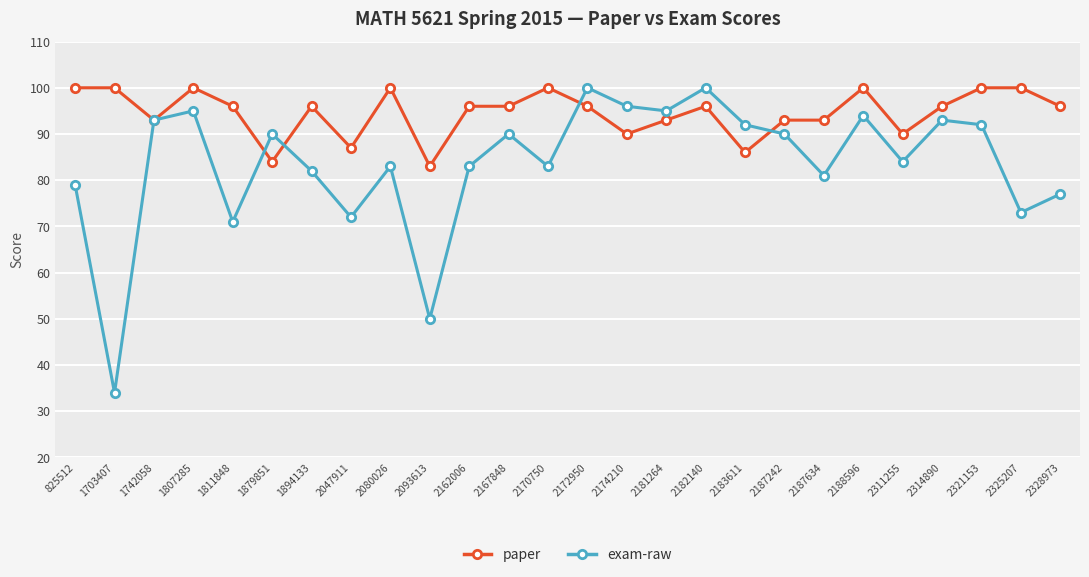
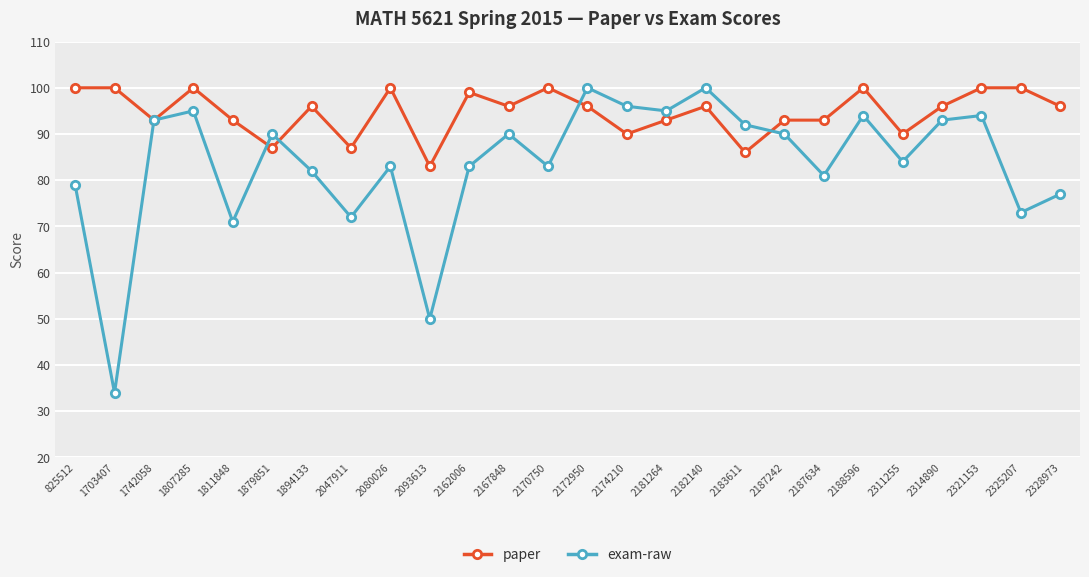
paper, 1811848: 96 -> 93
paper, 1879851: 84 -> 87
paper, 2162006: 96 -> 99
exam-raw, 2321153: 92 -> 94
